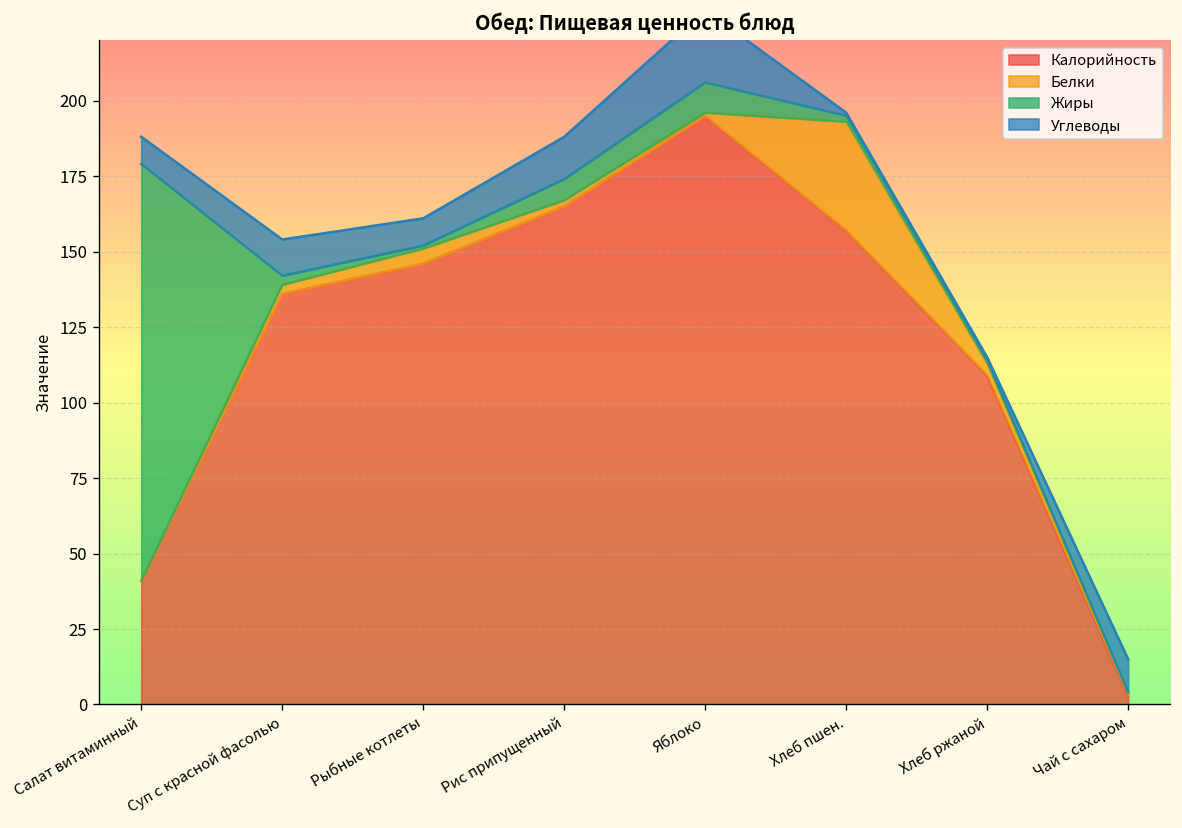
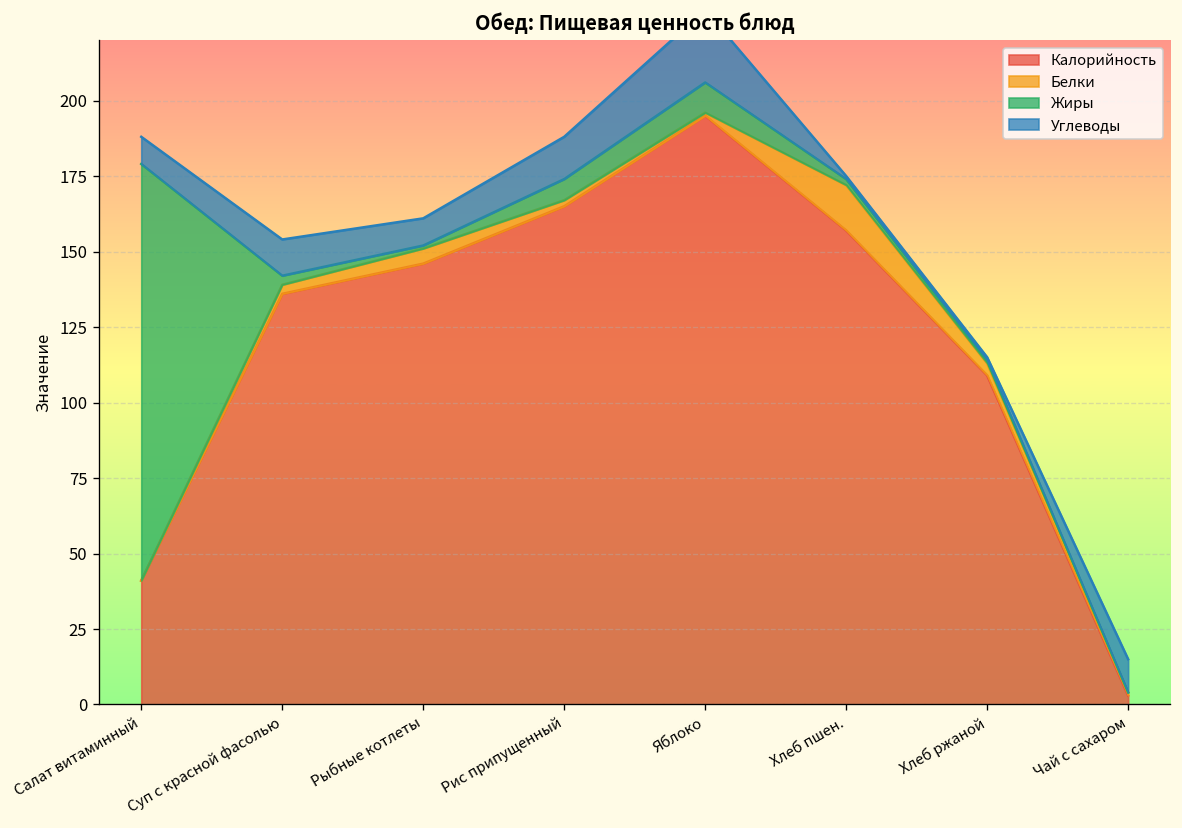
Белки, Хлеб пшен.: 36 -> 15
